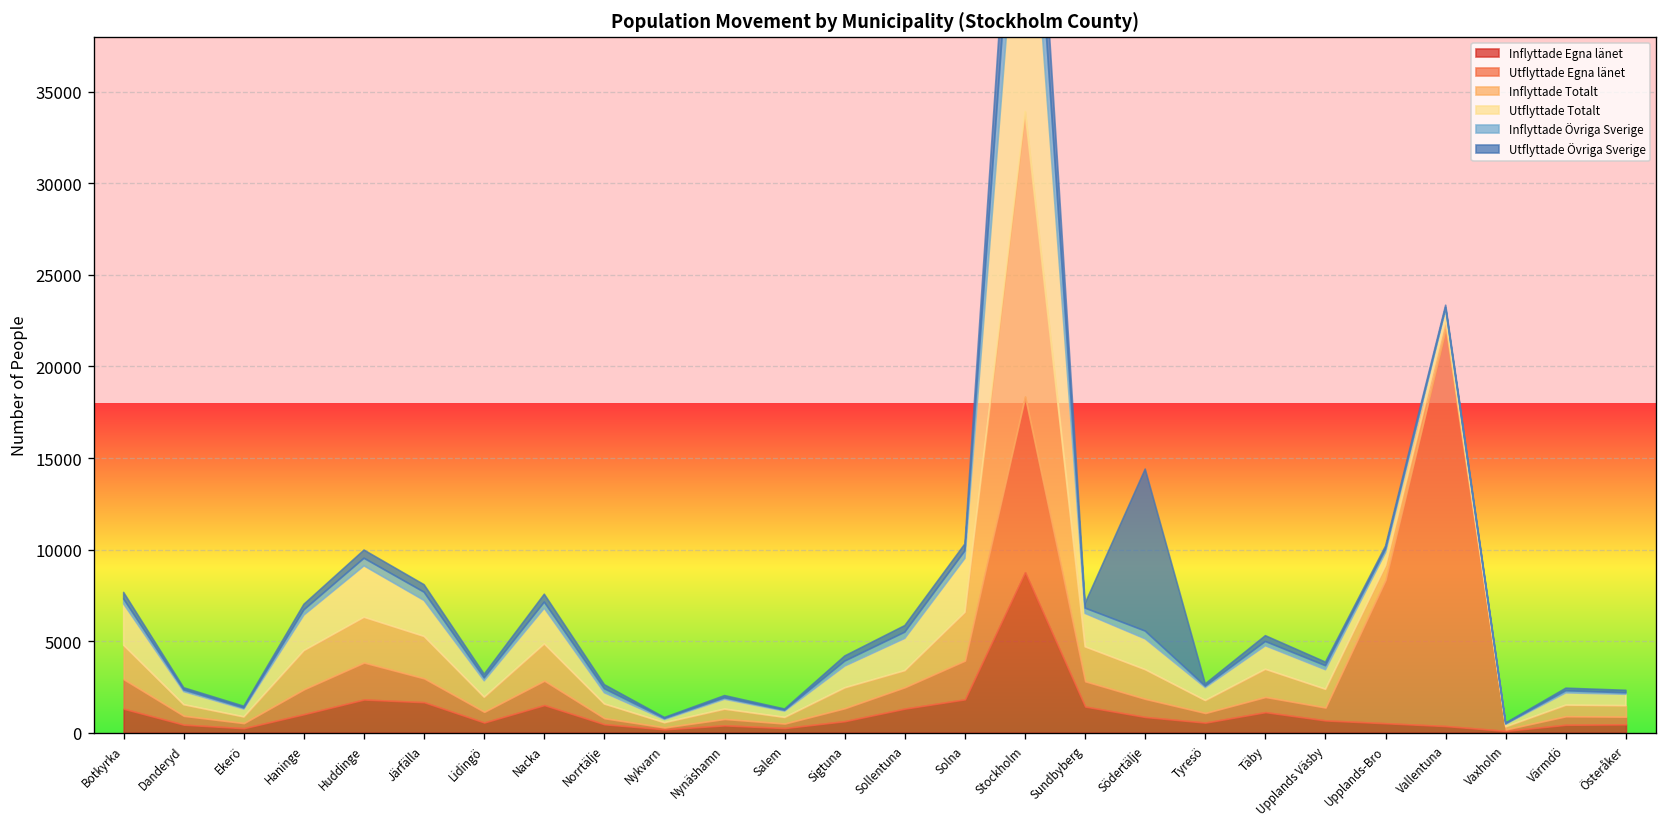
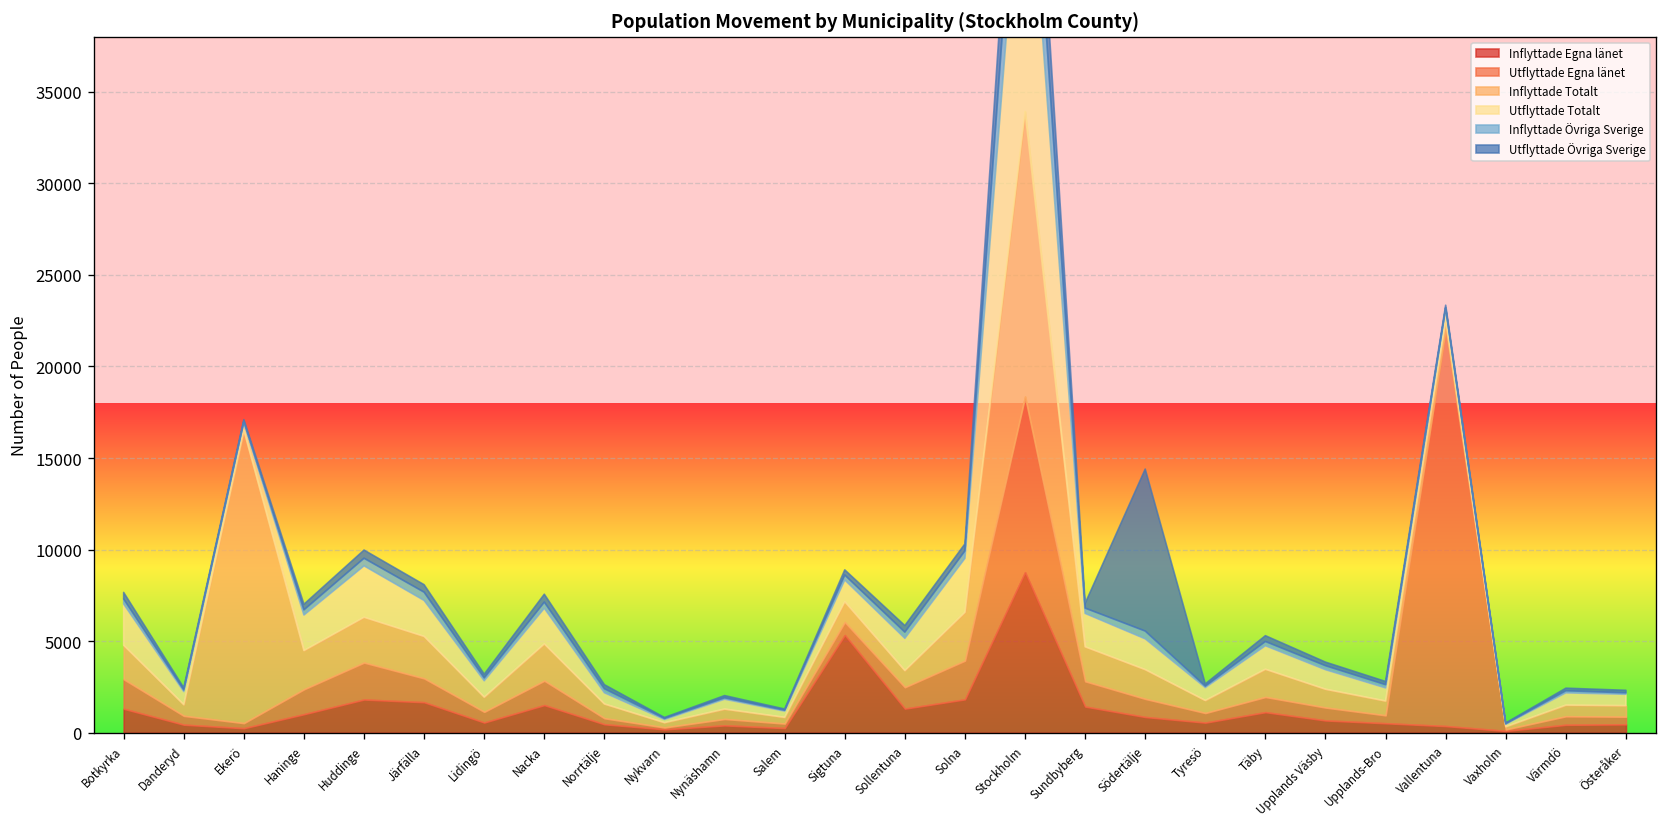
Inflyttade Totalt, Ekerö: 300 -> 16000
Inflyttade Egna länet, Sigtuna: 600 -> 5300
Utflyttade Egna länet, Upplands-Bro: 7800 -> 400
